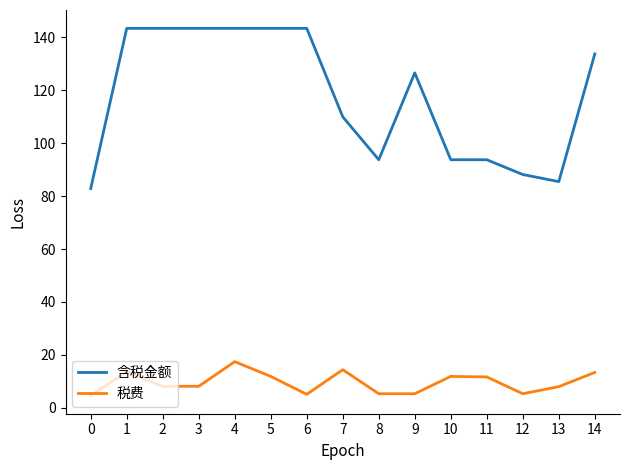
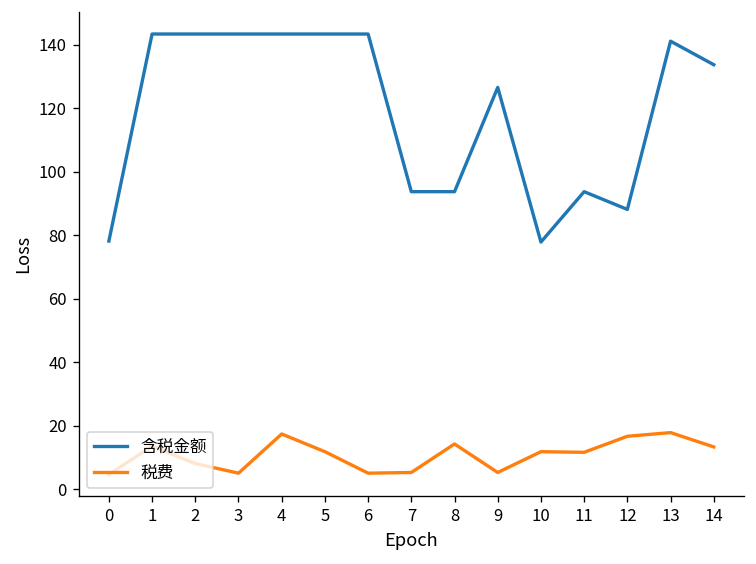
含税金额, 0: 83 -> 78
税费, 3: 8 -> 5
含税金额, 7: 110 -> 94
税费, 7: 14 -> 5
税费, 8: 5 -> 14
含税金额, 10: 94 -> 78
税费, 12: 5 -> 17
含税金额, 13: 85 -> 141
税费, 13: 8 -> 18
